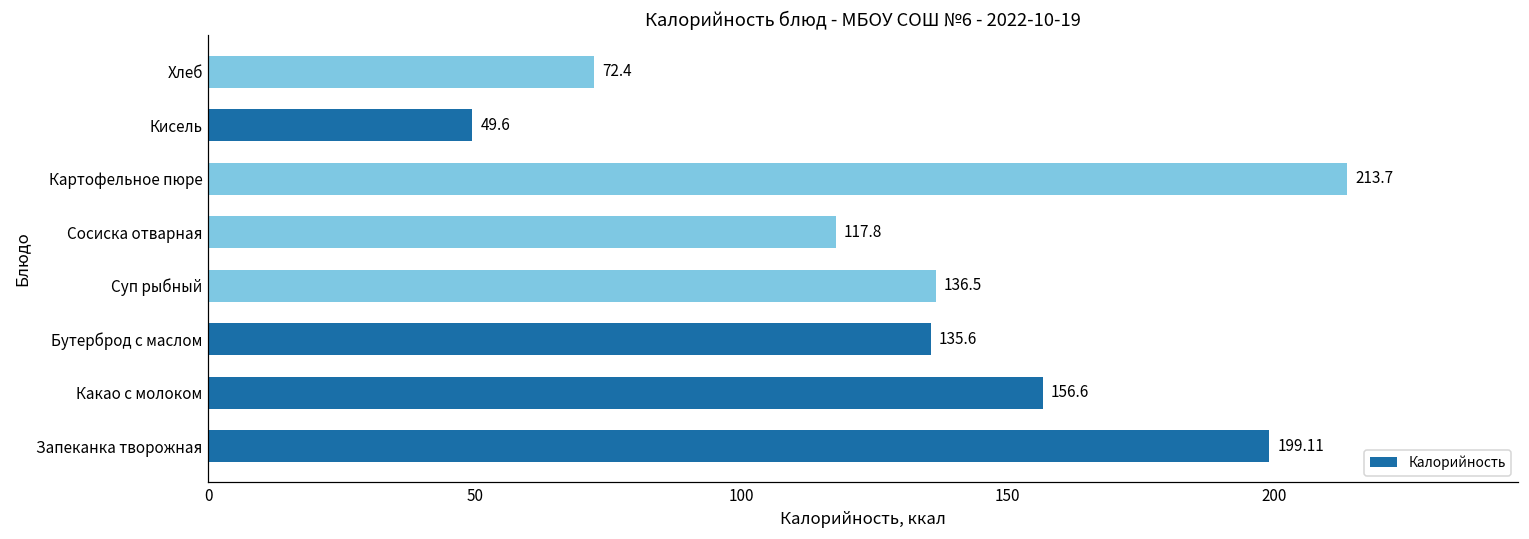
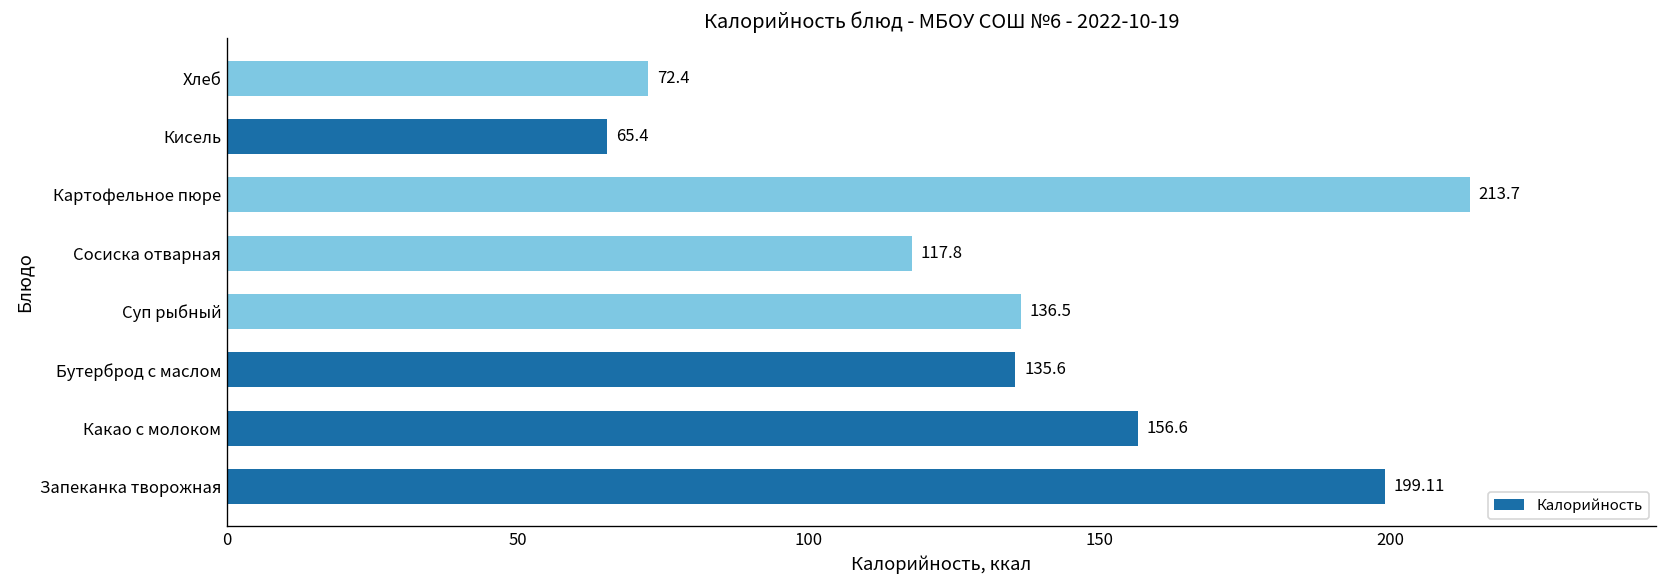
Кисель: 49.6 -> 65.4
